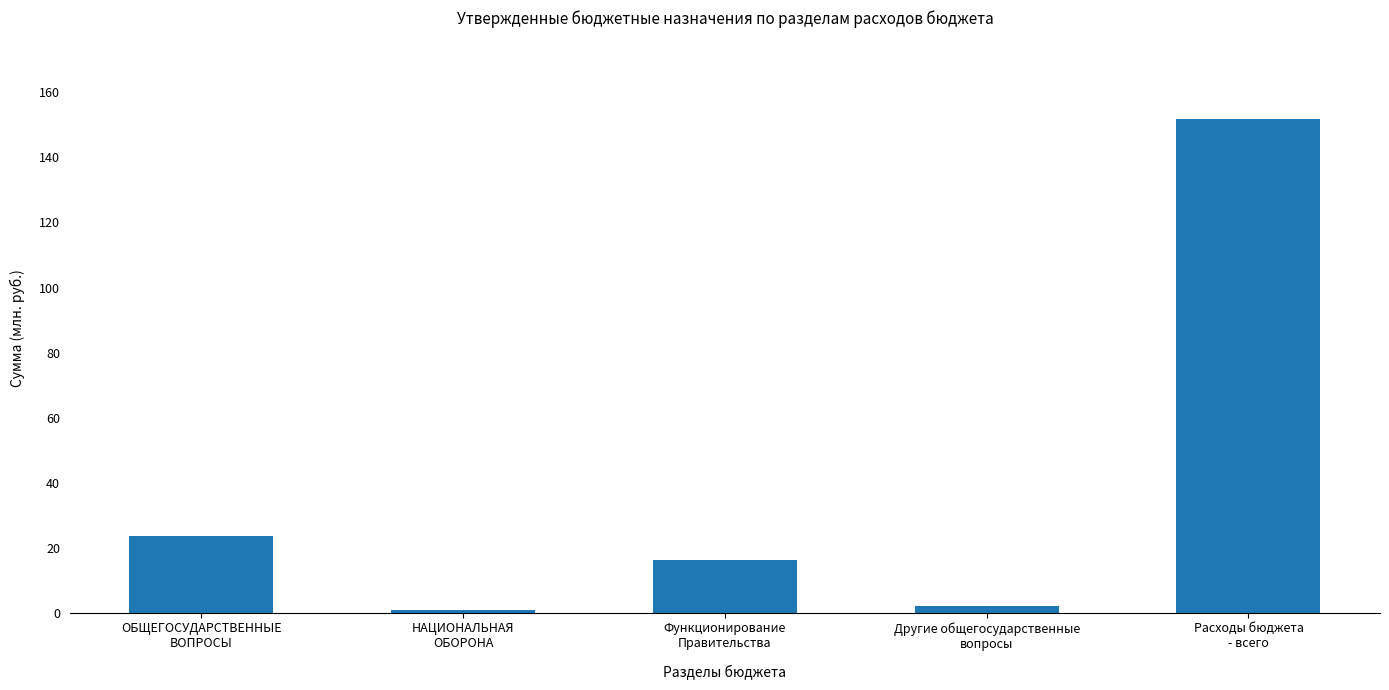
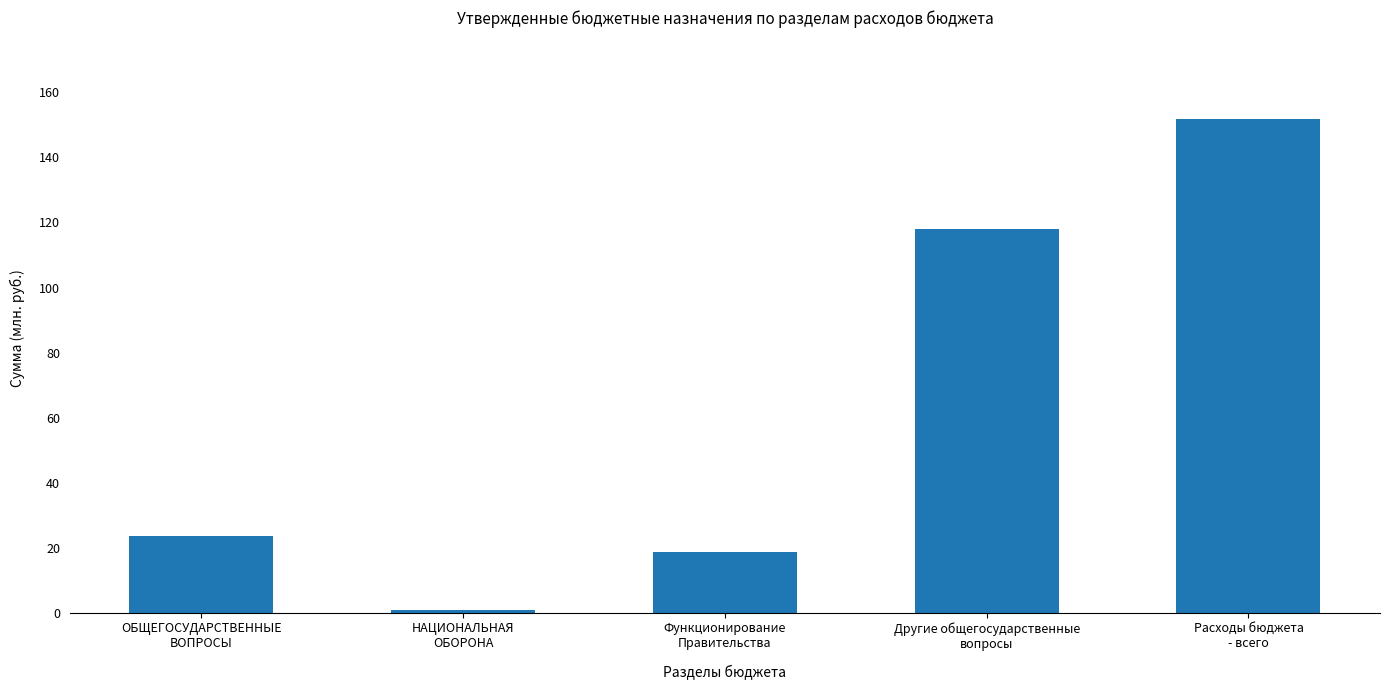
Функционирование Правительства: 16 -> 19
Другие общегосударственные вопросы: 2 -> 118
